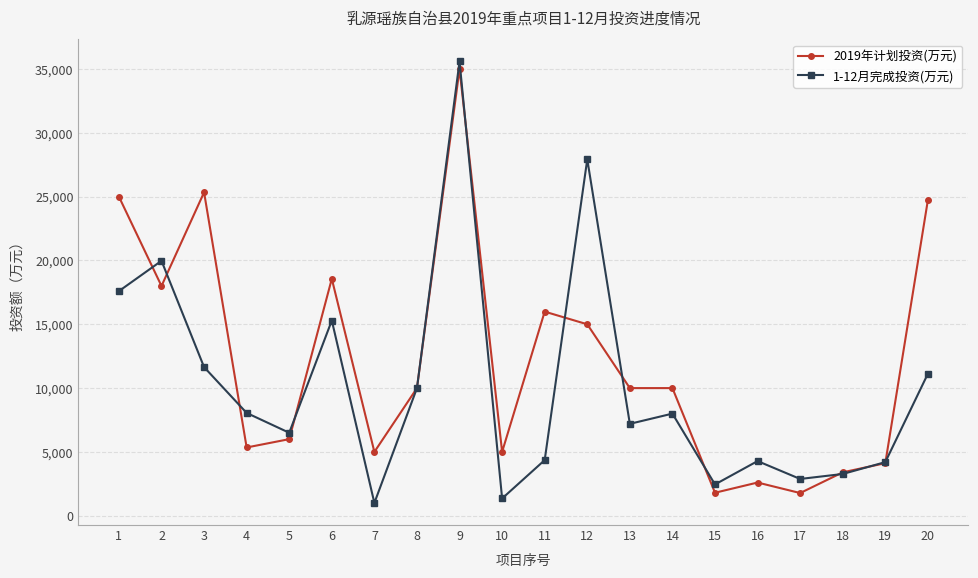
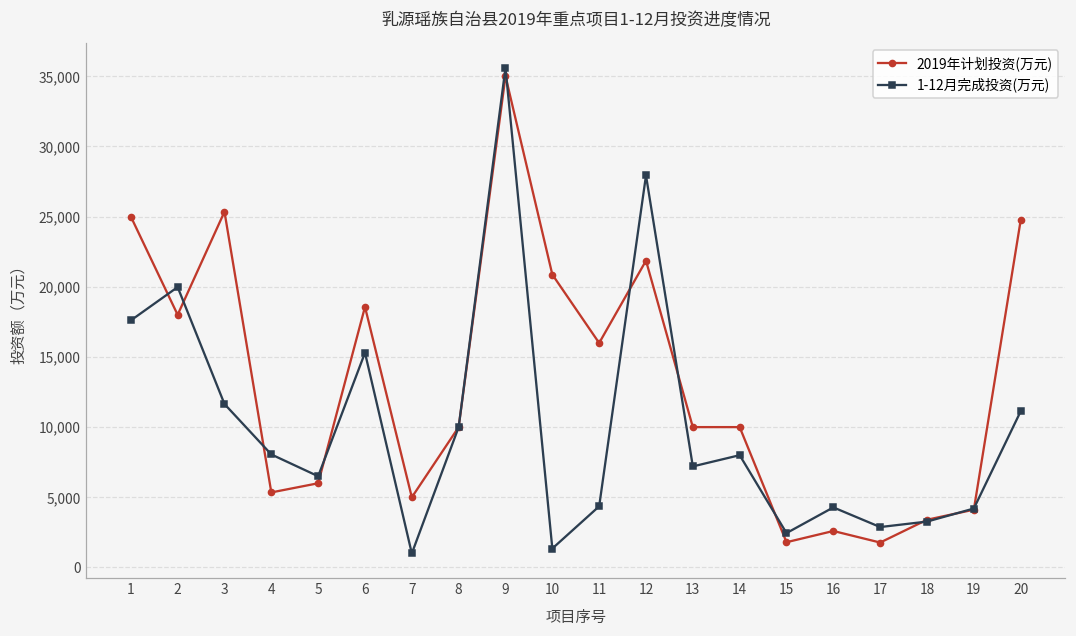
2019年计划投资(万元), 10: 5,000 -> 20,900
2019年计划投资(万元), 12: 15,000 -> 21,900
